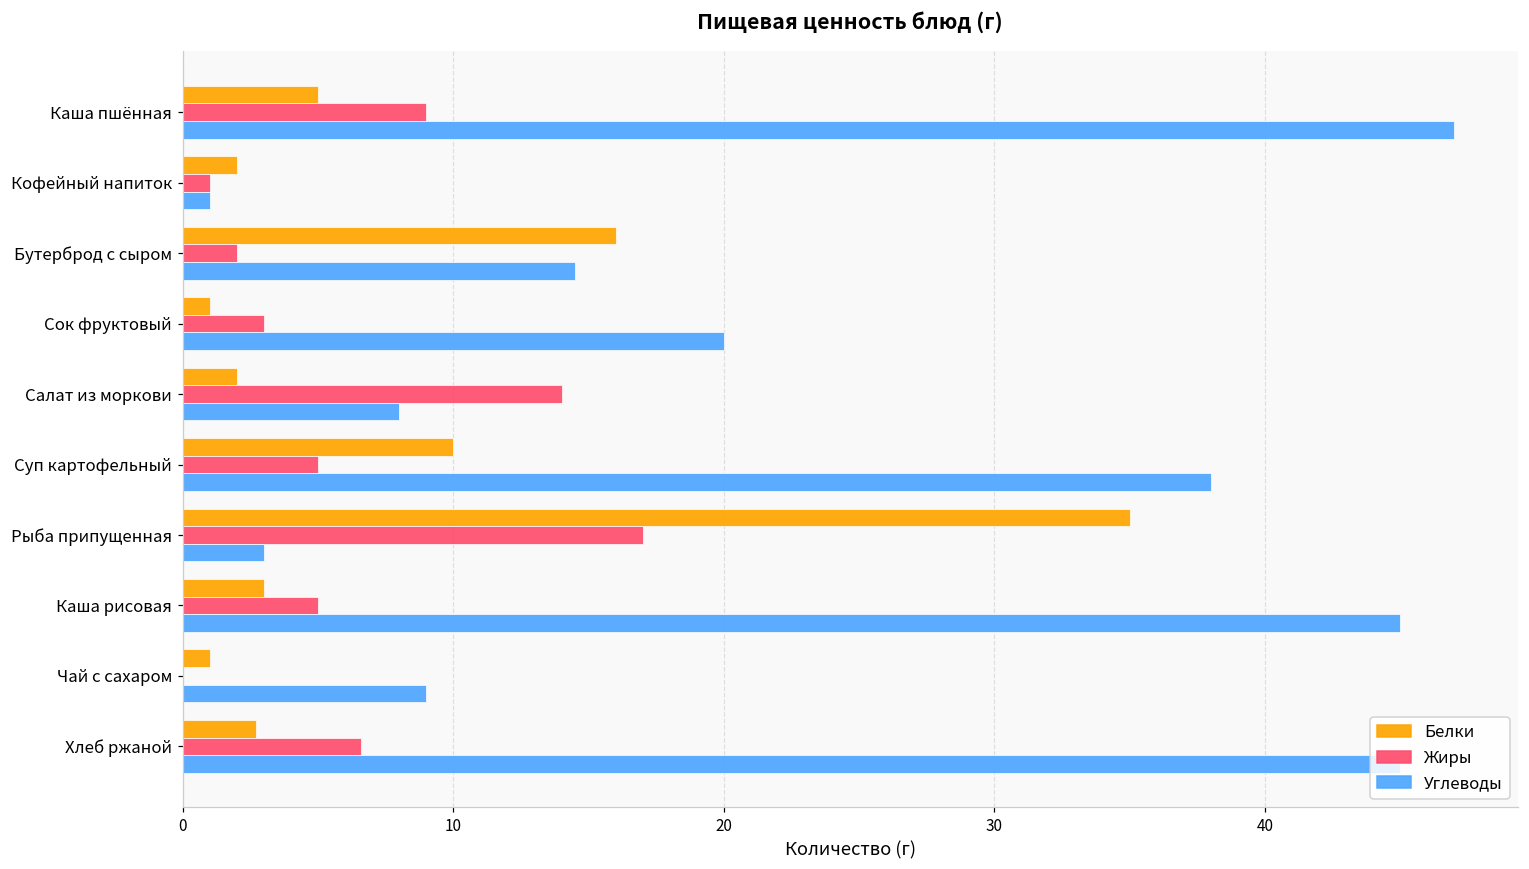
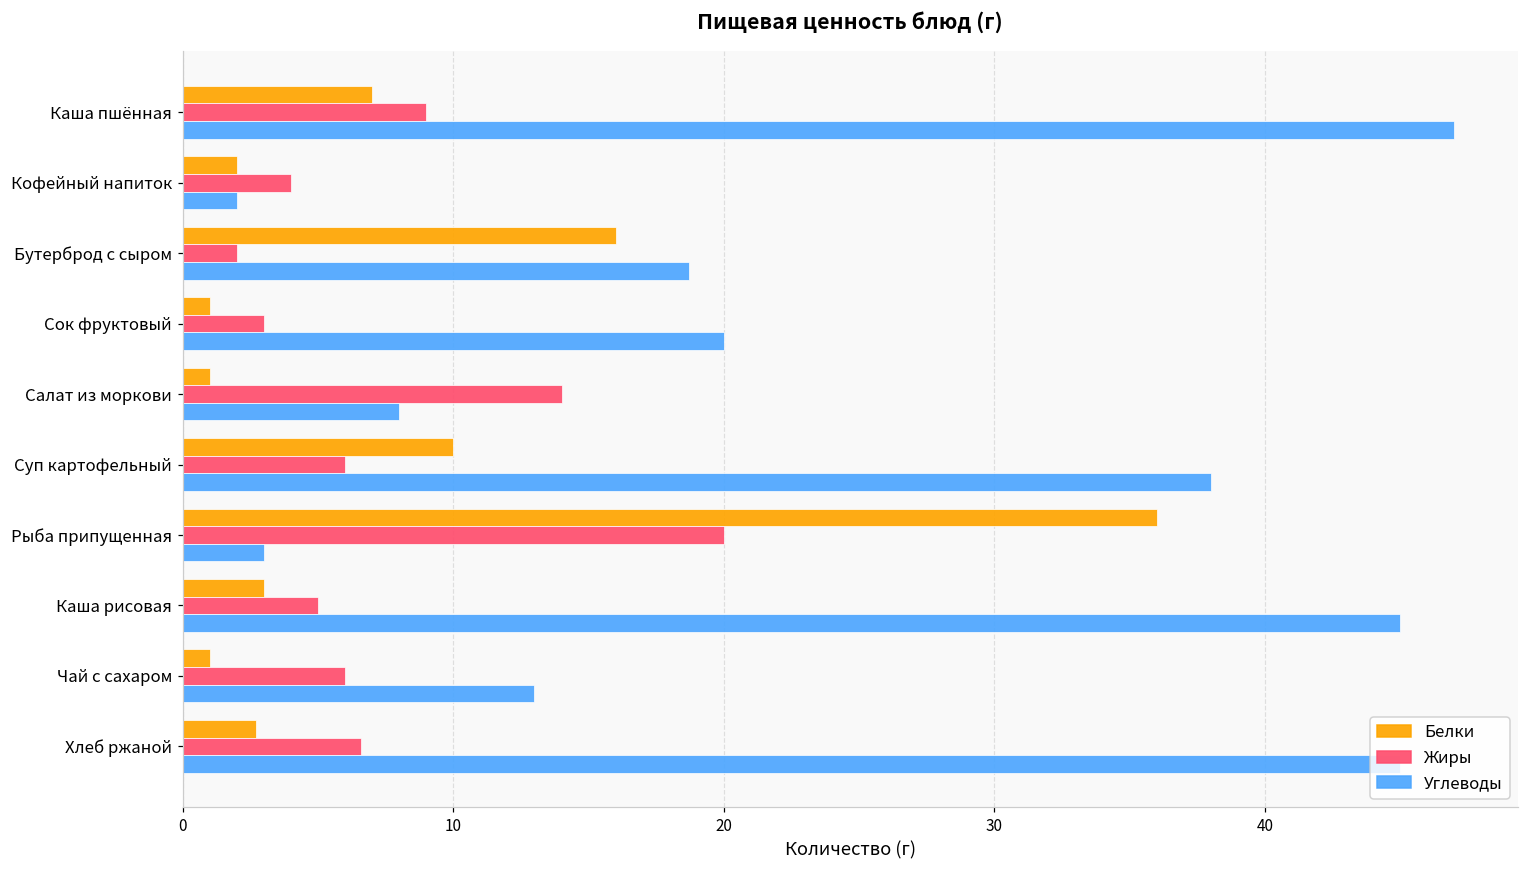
Белки, Каша пшённая: 5 -> 7
Жиры, Кофейный напиток: 1 -> 4
Углеводы, Кофейный напиток: 1 -> 2
Углеводы, Бутерброд с сыром: 14.5 -> 18.7
Белки, Салат из моркови: 2 -> 1
Жиры, Суп картофельный: 5 -> 6
Белки, Рыба припущенная: 35 -> 36
Жиры, Рыба припущенная: 17 -> 20
Жиры, Чай с сахаром: 0 -> 6
Углеводы, Чай с сахаром: 9 -> 13
